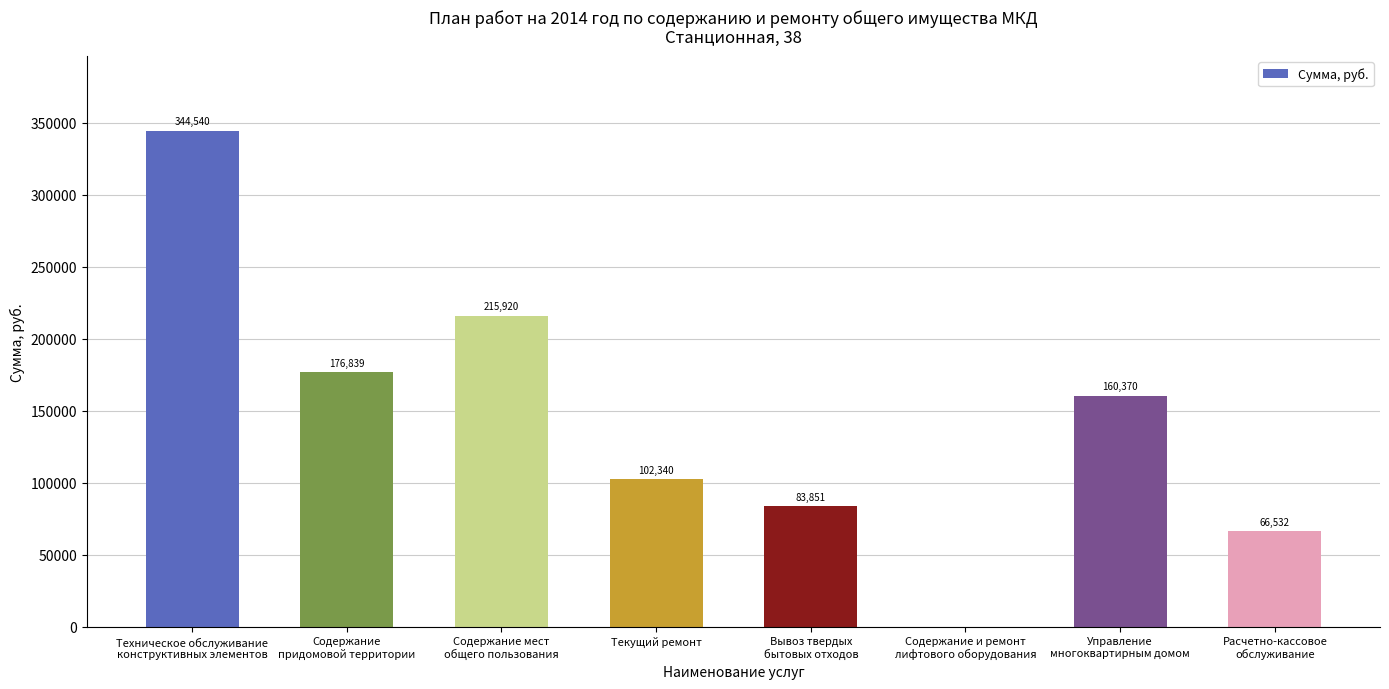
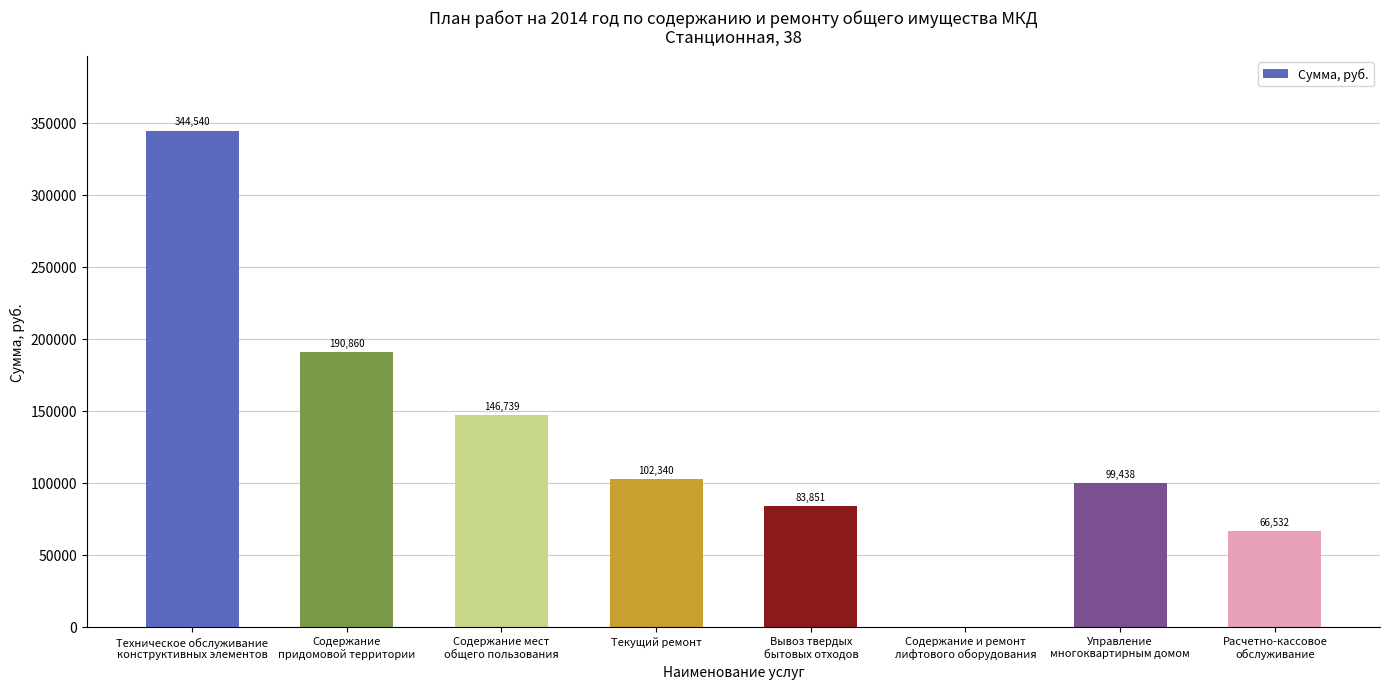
Содержание придомовой территории: 176,839 -> 190,860
Содержание мест общего пользования: 215,920 -> 146,739
Управление многоквартирным домом: 160,370 -> 99,438
